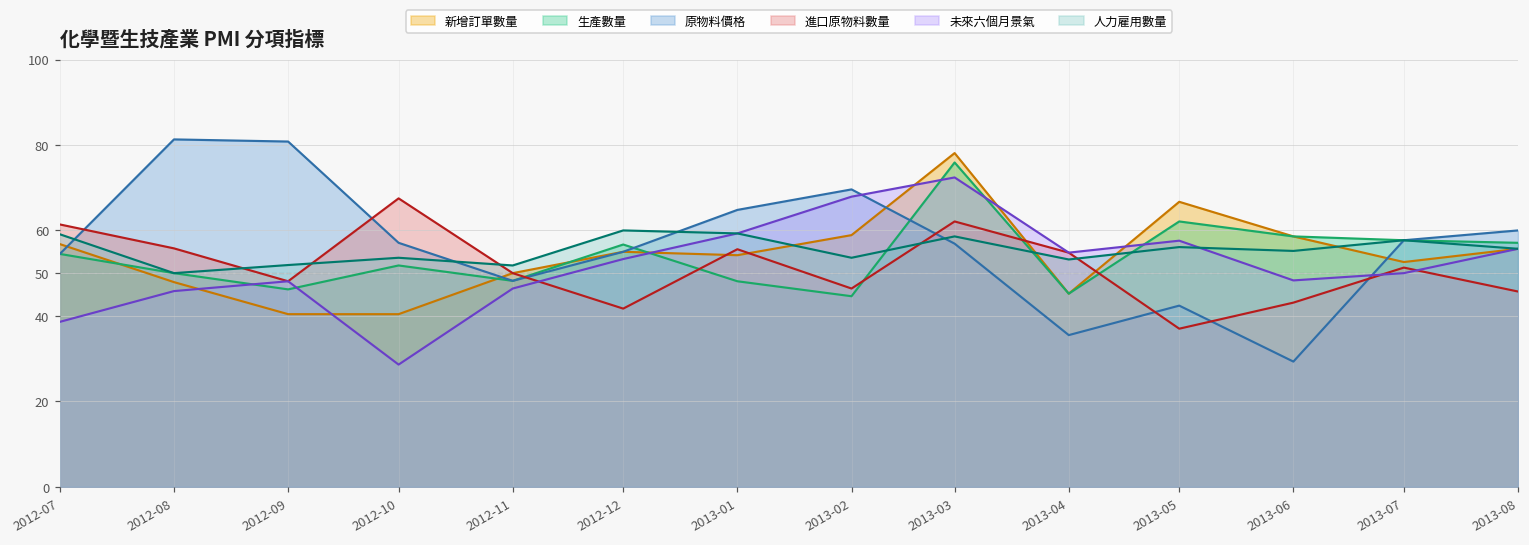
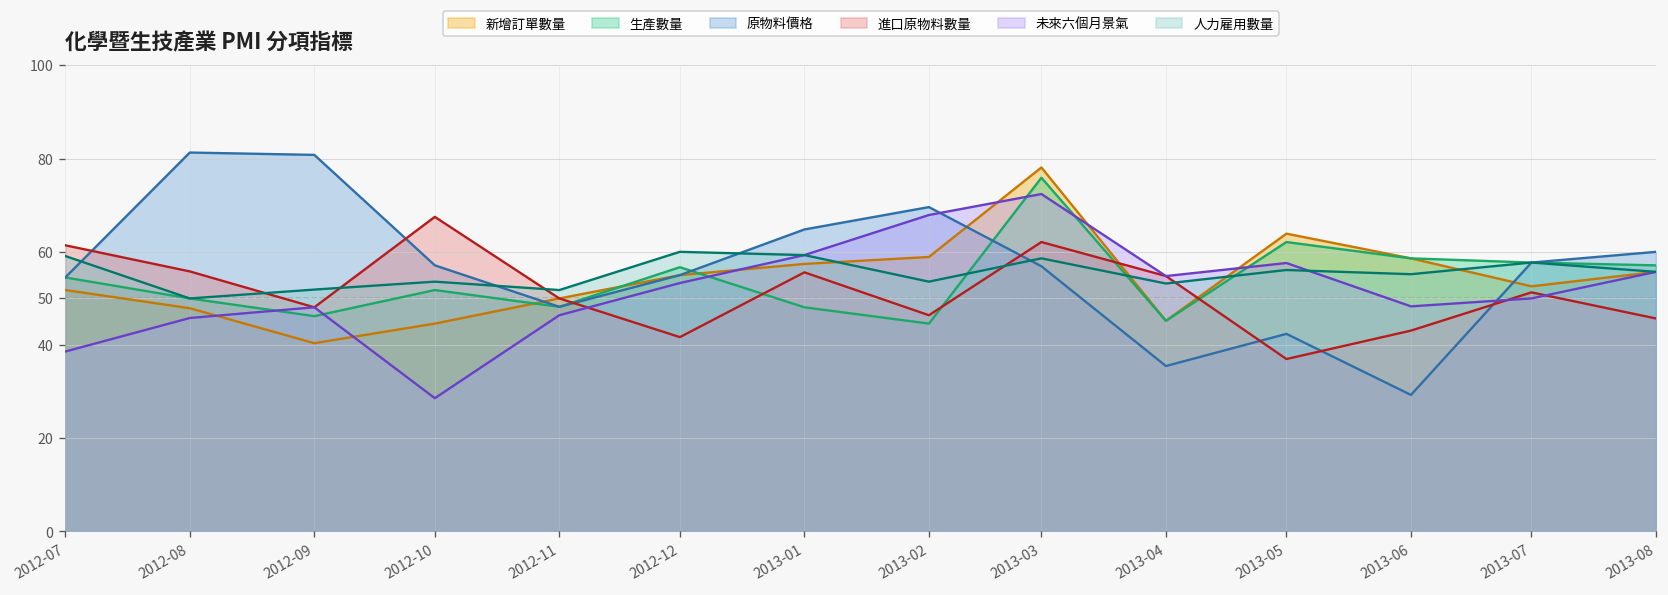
新增訂單數量, 2012-07: 57 -> 52
新增訂單數量, 2012-10: 40 -> 45
新增訂單數量, 2013-01: 54 -> 57
新增訂單數量, 2013-05: 67 -> 64
